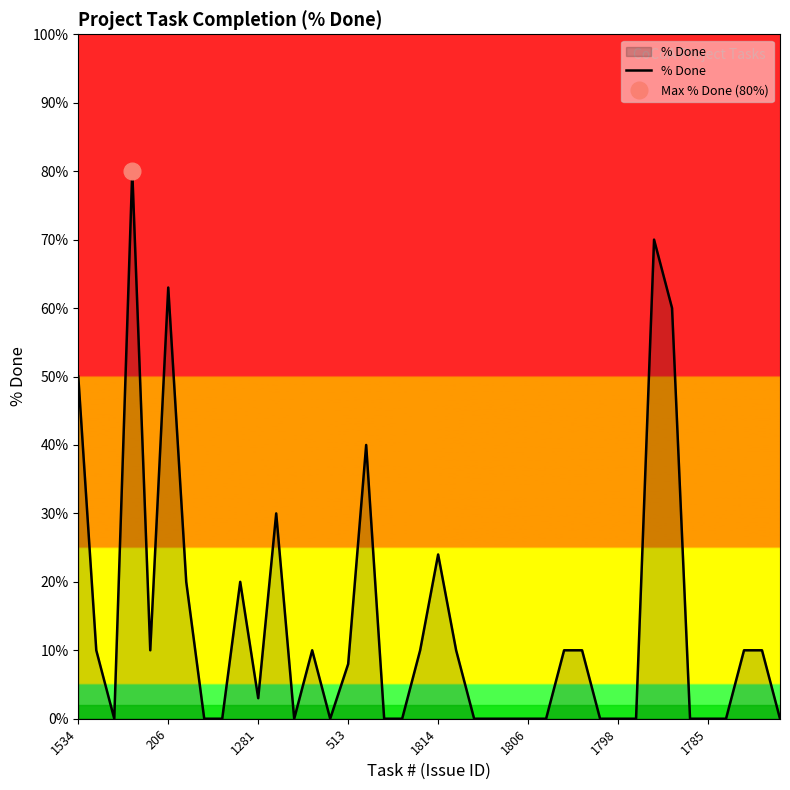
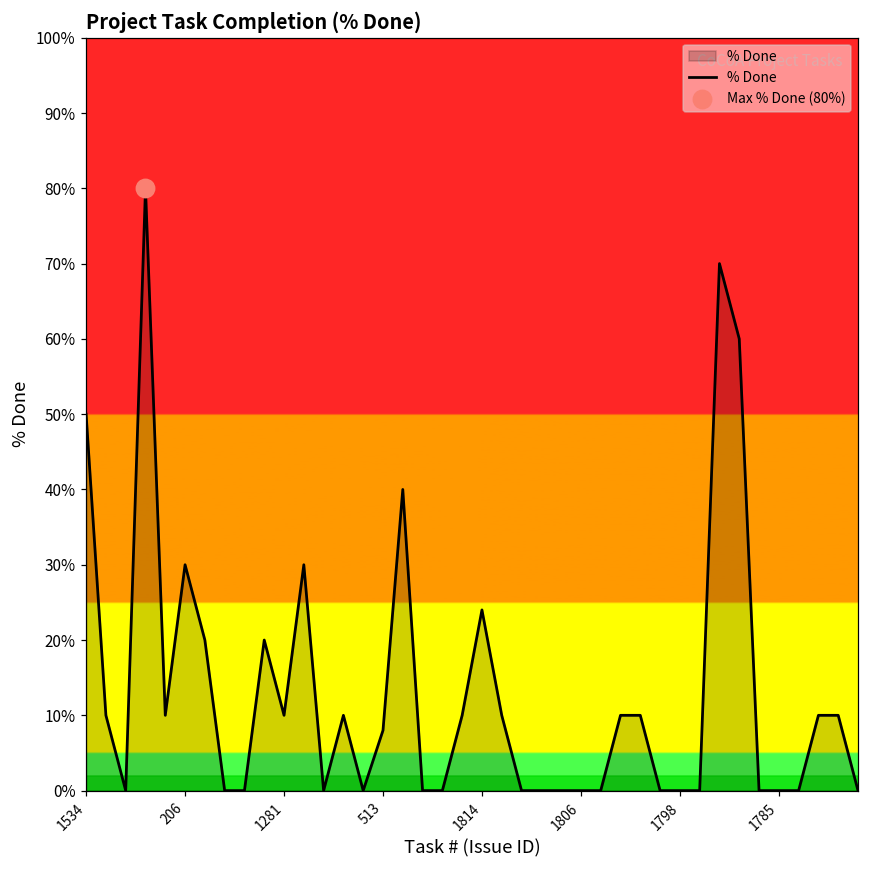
% Done, 206: 63% -> 30%
% Done, 1281: 3% -> 10%
